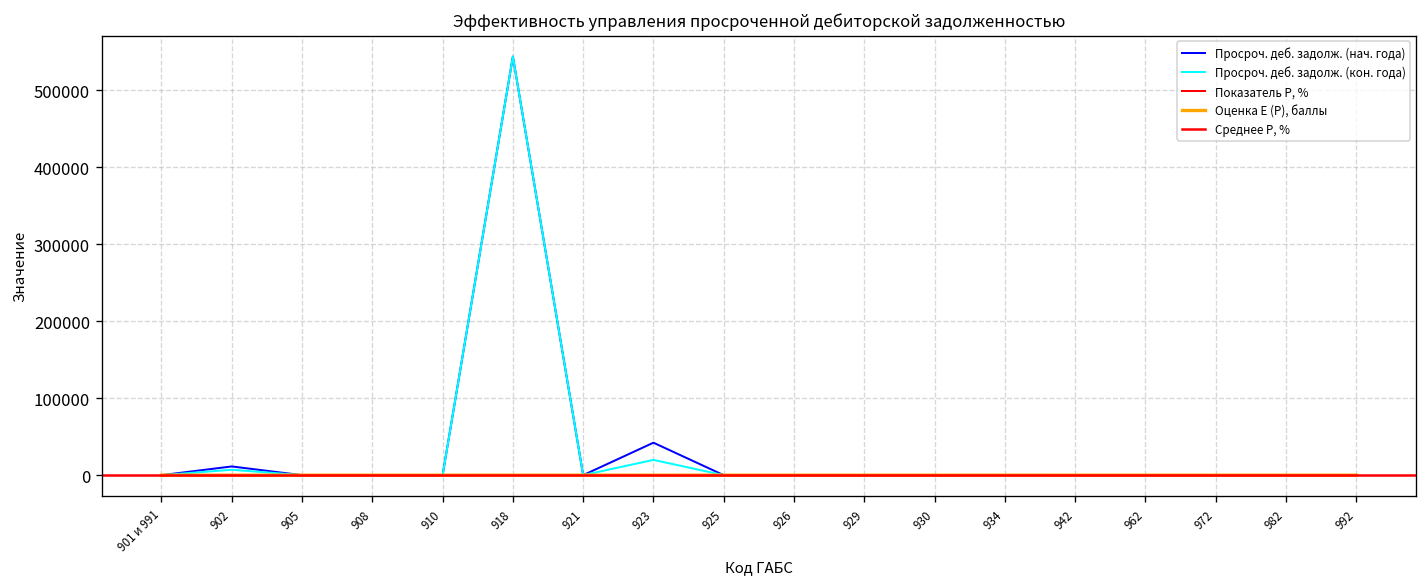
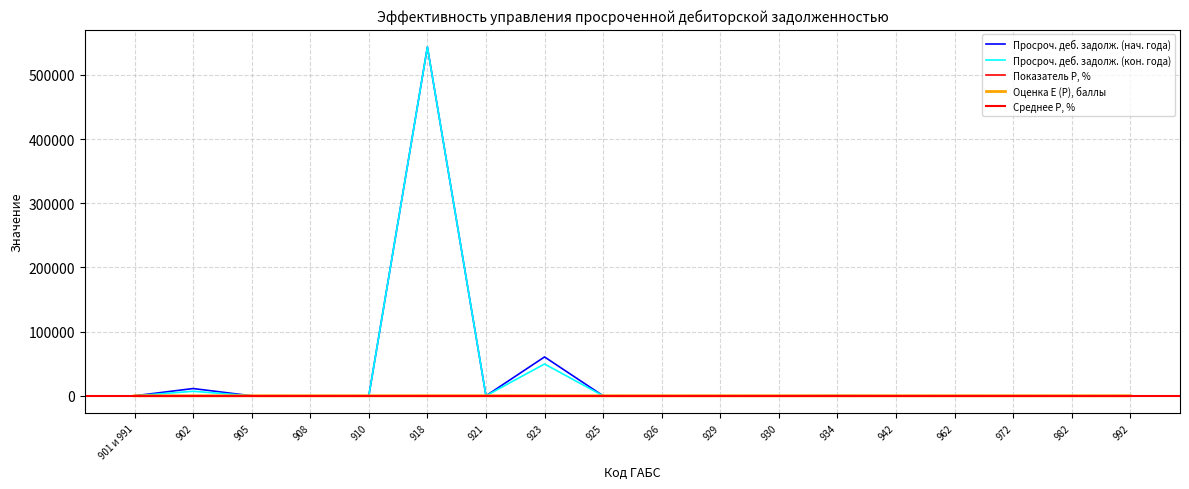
Просроч. деб. задолж. (нач. года), 923: 40000 -> 60000
Просроч. деб. задолж. (кон. года), 923: 20000 -> 50000
